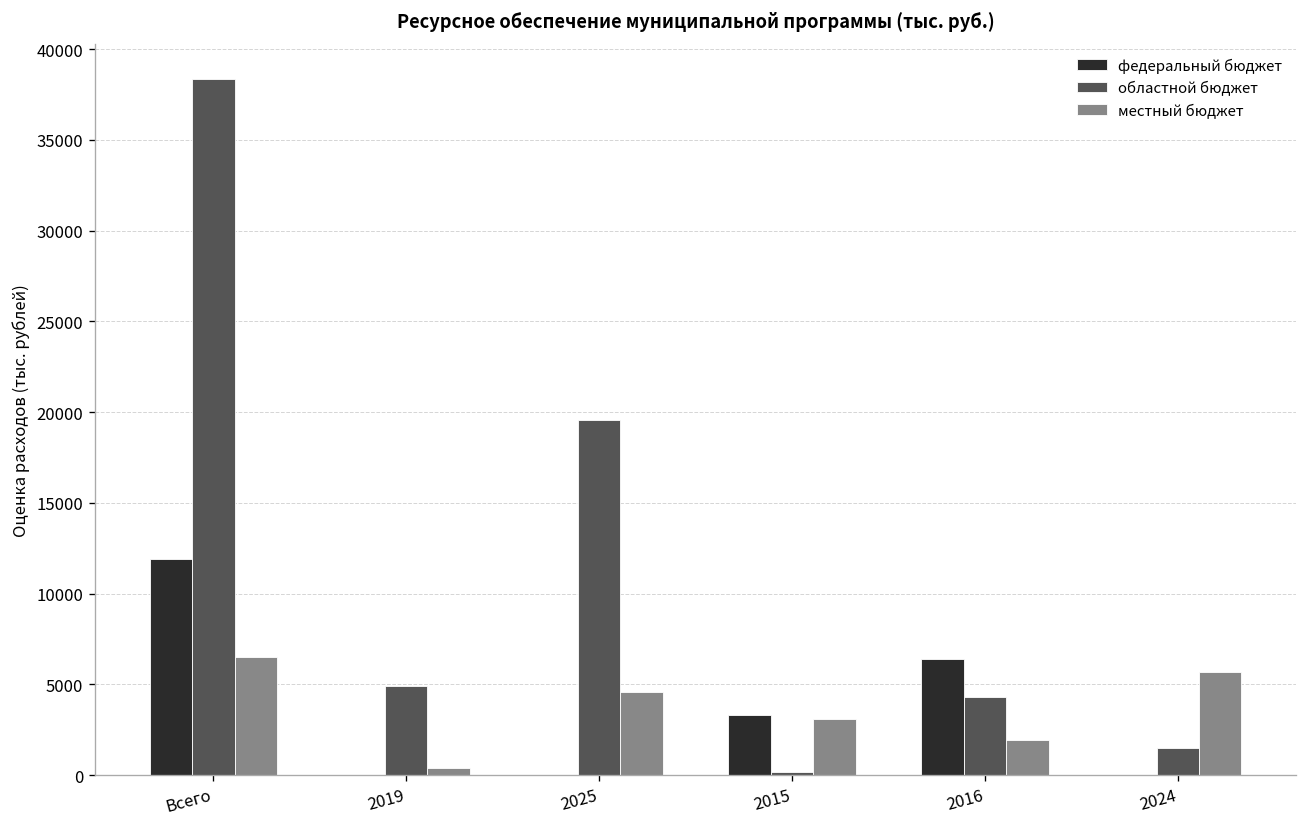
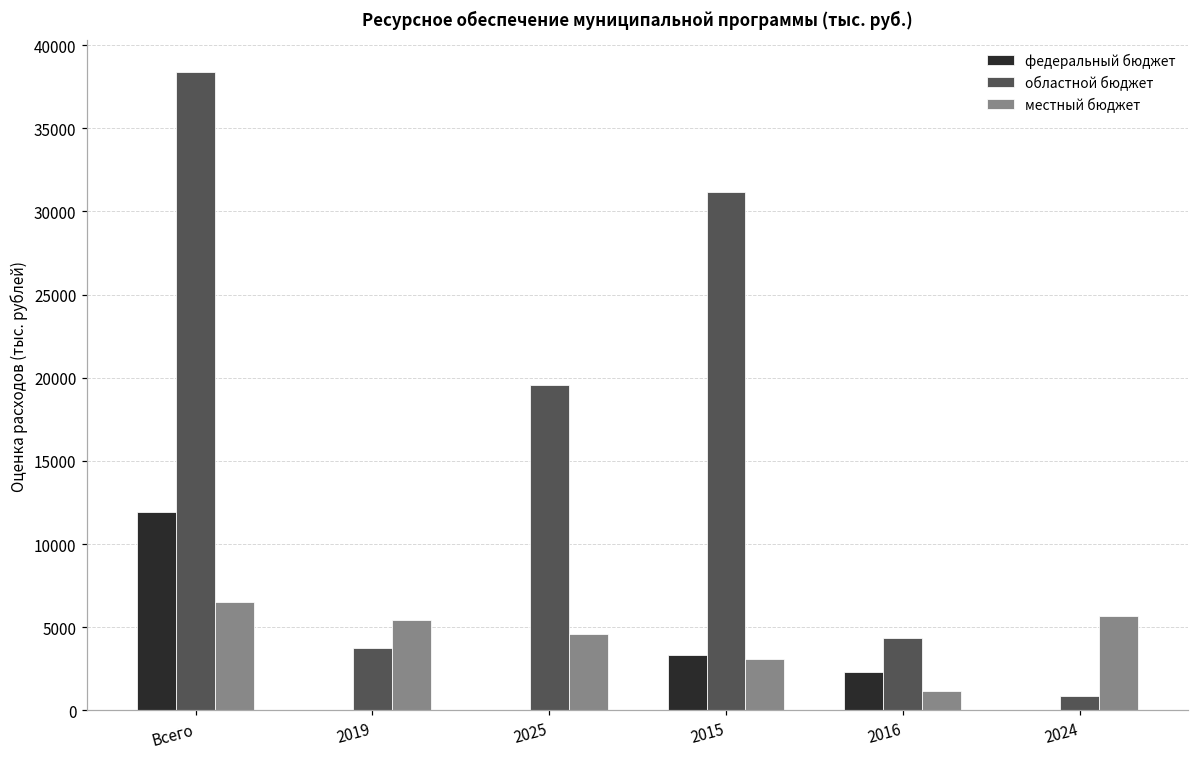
областной бюджет, 2019: 4900 -> 3700
местный бюджет, 2019: 400 -> 5400
областной бюджет, 2015: 200 -> 31200
федеральный бюджет, 2016: 6400 -> 2300
местный бюджет, 2016: 1900 -> 1200
областной бюджет, 2024: 1500 -> 900
